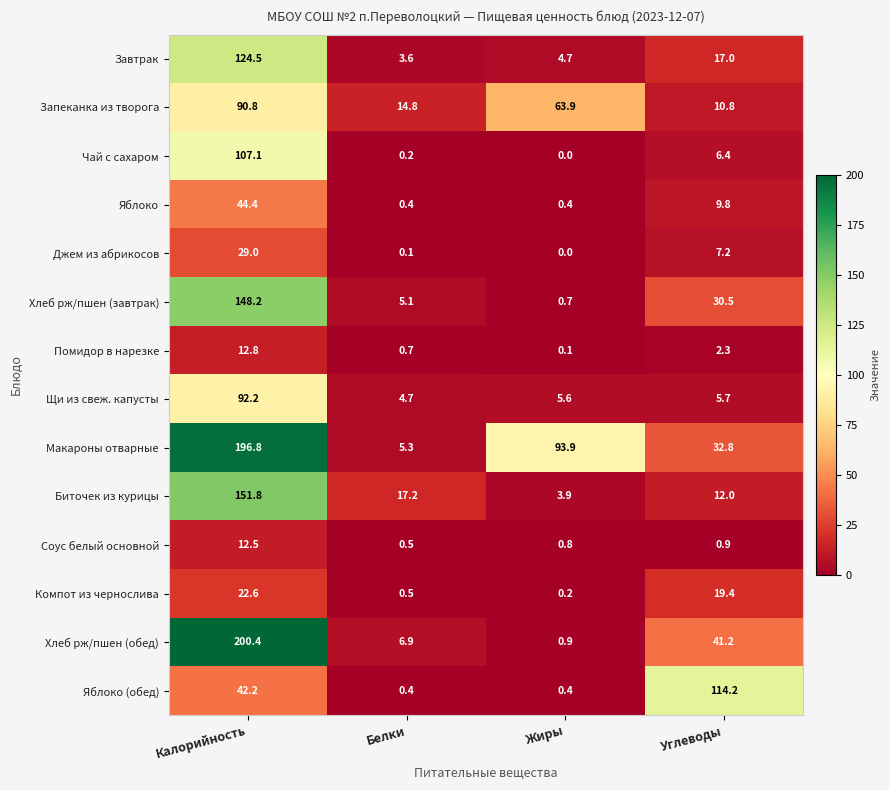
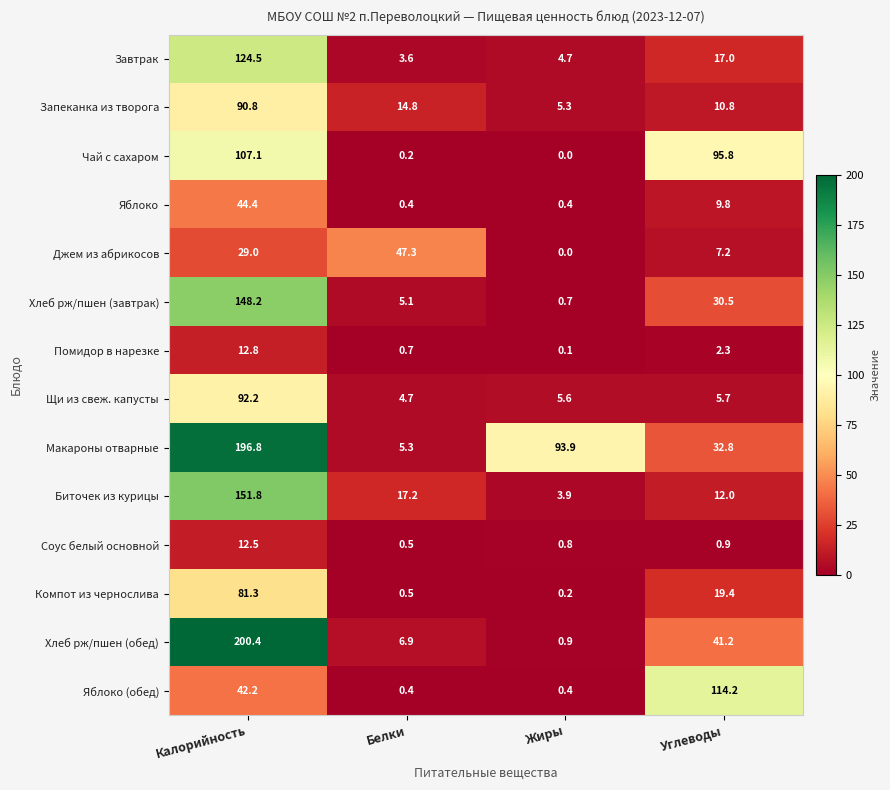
Запеканка из творога, Жиры: 63.9 -> 5.3
Чай с сахаром, Углеводы: 6.4 -> 95.8
Джем из абрикосов, Белки: 0.1 -> 47.3
Компот из чернослива, Калорийность: 22.6 -> 81.3
